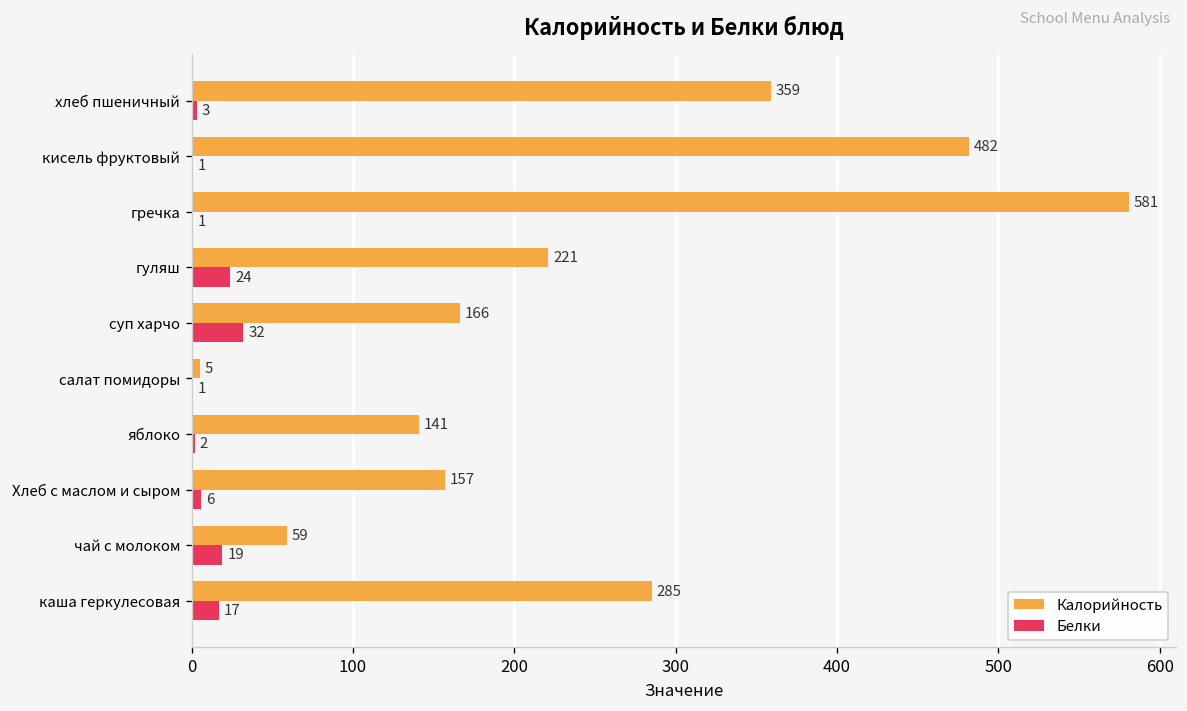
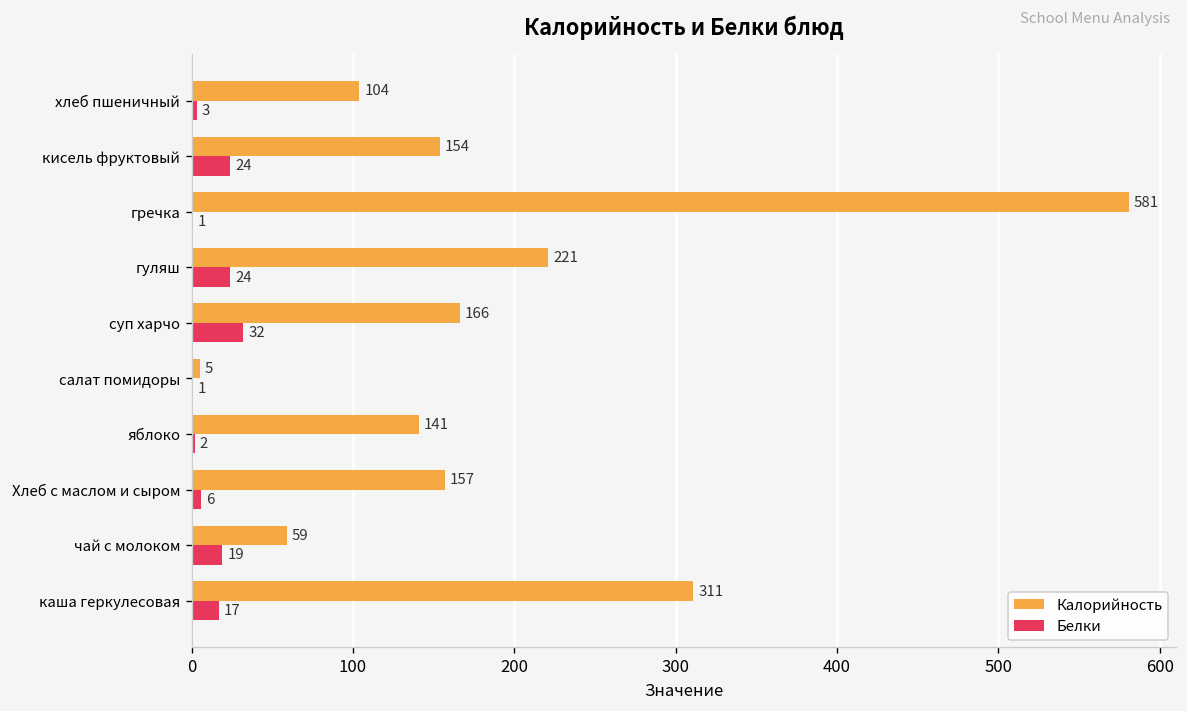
Калорийность, хлеб пшеничный: 359 -> 104
Калорийность, кисель фруктовый: 482 -> 154
Белки, кисель фруктовый: 1 -> 24
Калорийность, каша геркулесовая: 285 -> 311
